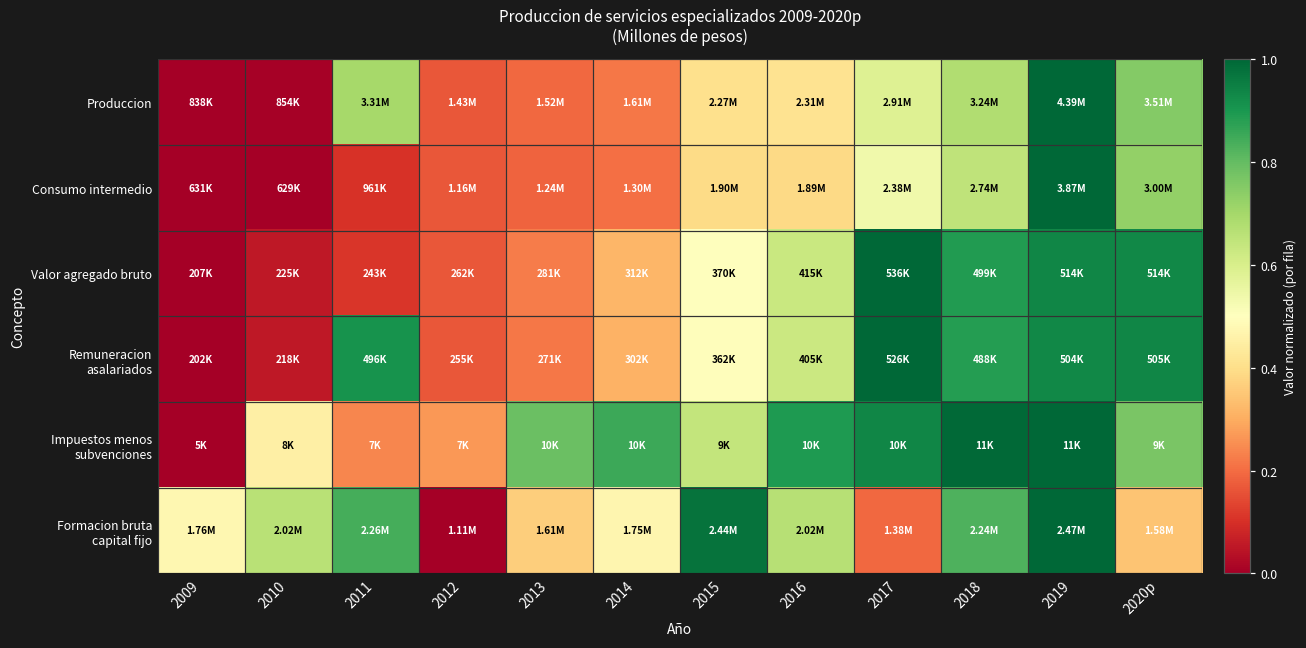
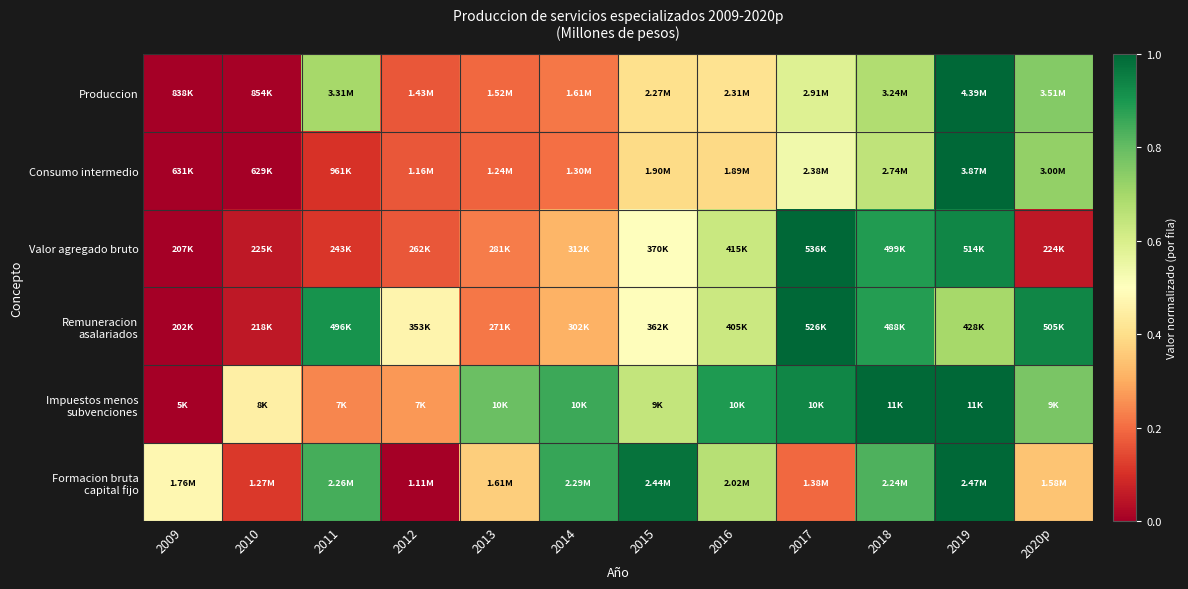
Valor agregado bruto, 2020p: 514K -> 224K
Remuneracion asalariados, 2012: 255K -> 353K
Remuneracion asalariados, 2019: 504K -> 428K
Formacion bruta capital fijo, 2010: 2.02M -> 1.27M
Formacion bruta capital fijo, 2014: 1.75M -> 2.29M
